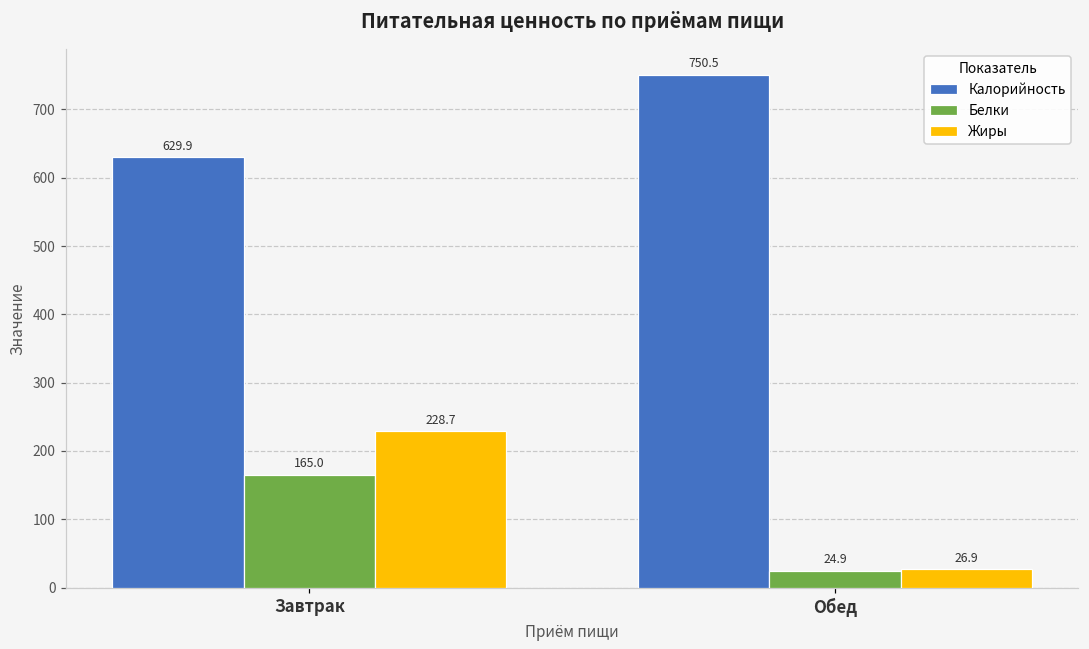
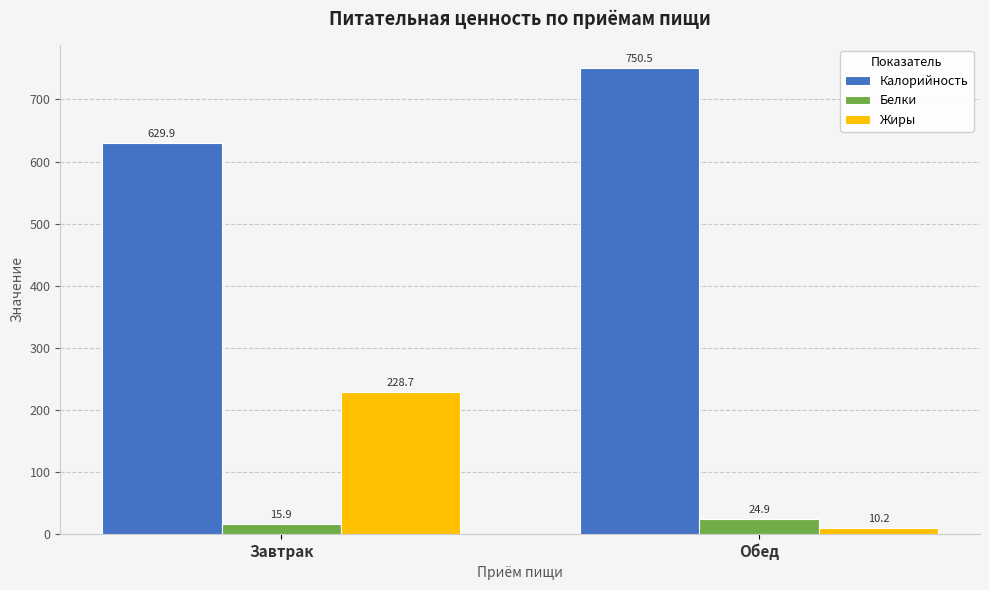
Белки, Завтрак: 165.0 -> 15.9
Жиры, Обед: 26.9 -> 10.2
